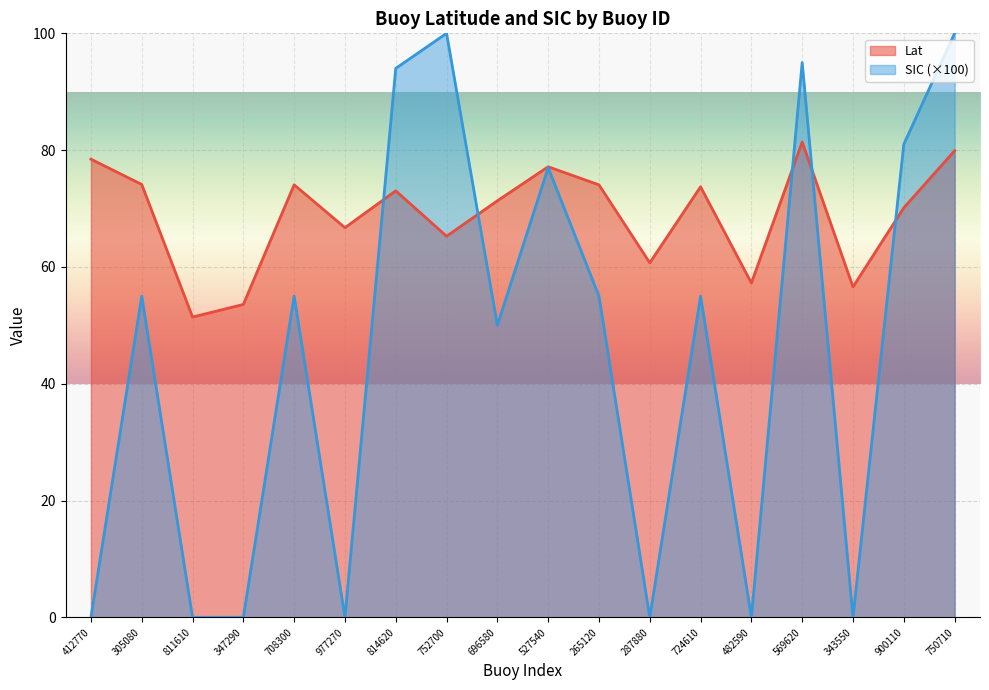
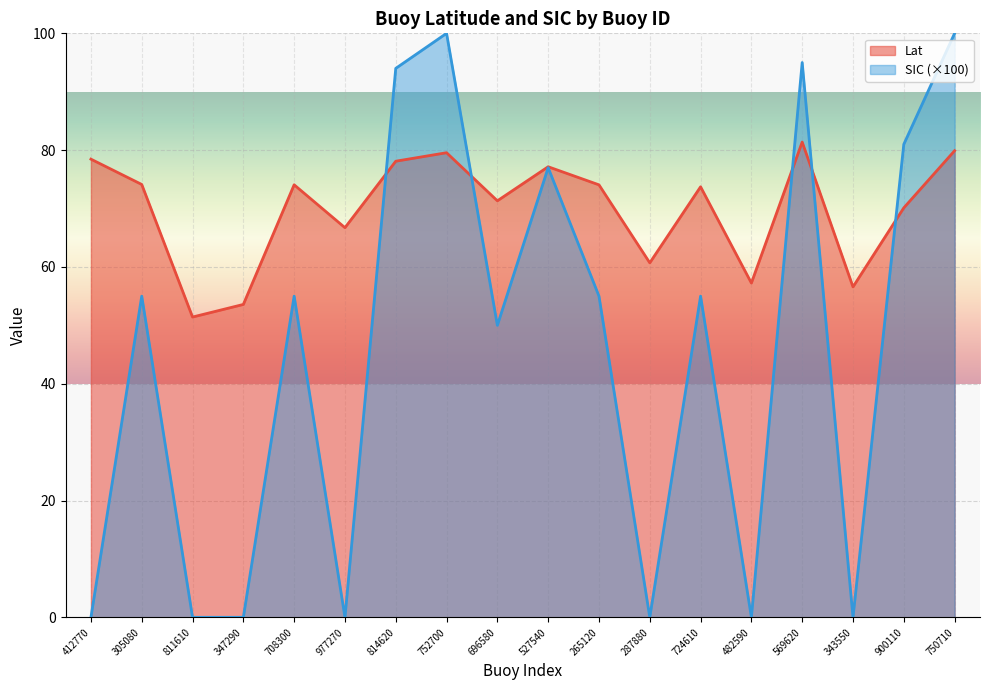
Lat, 814620: 73 -> 78
Lat, 752700: 65 -> 80
